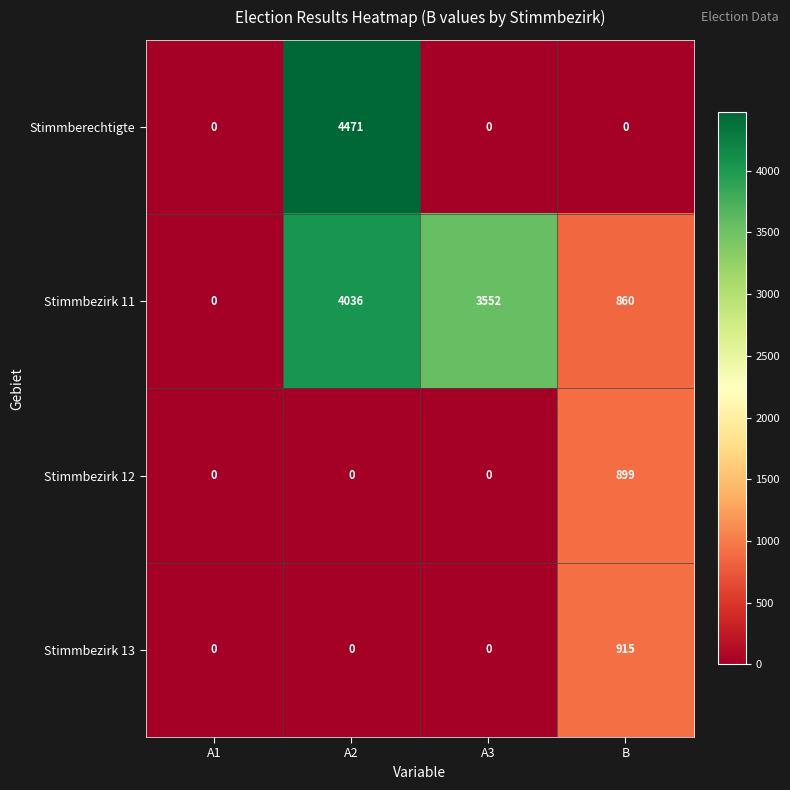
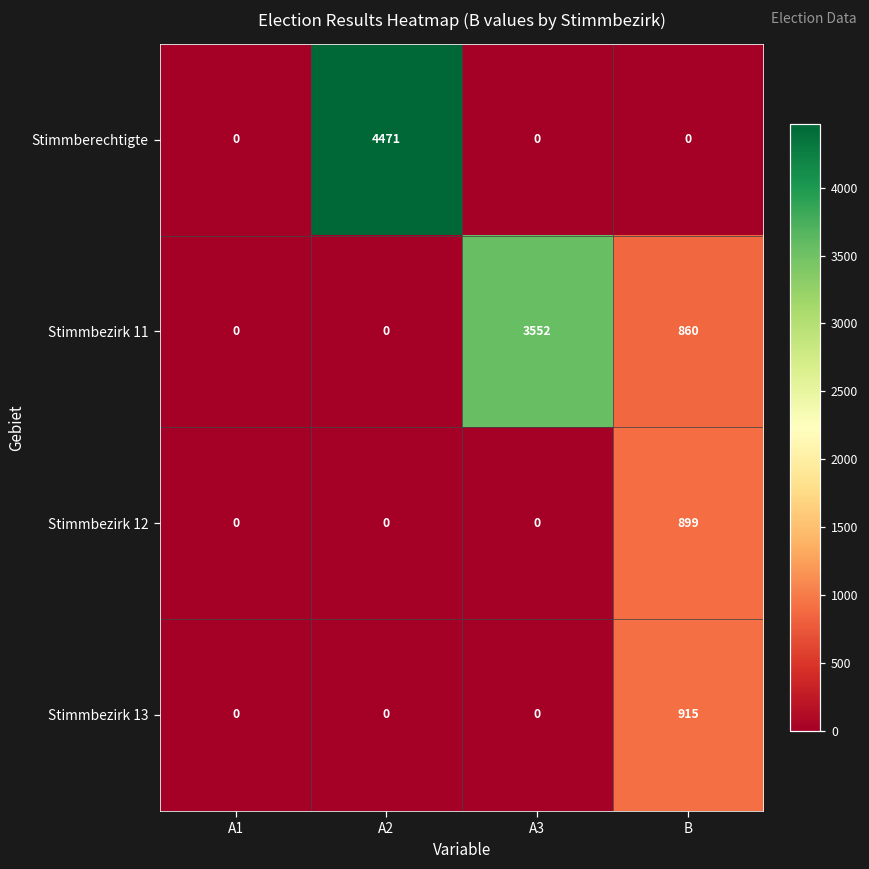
Stimmbezirk 11, A2: 4036 -> 0
